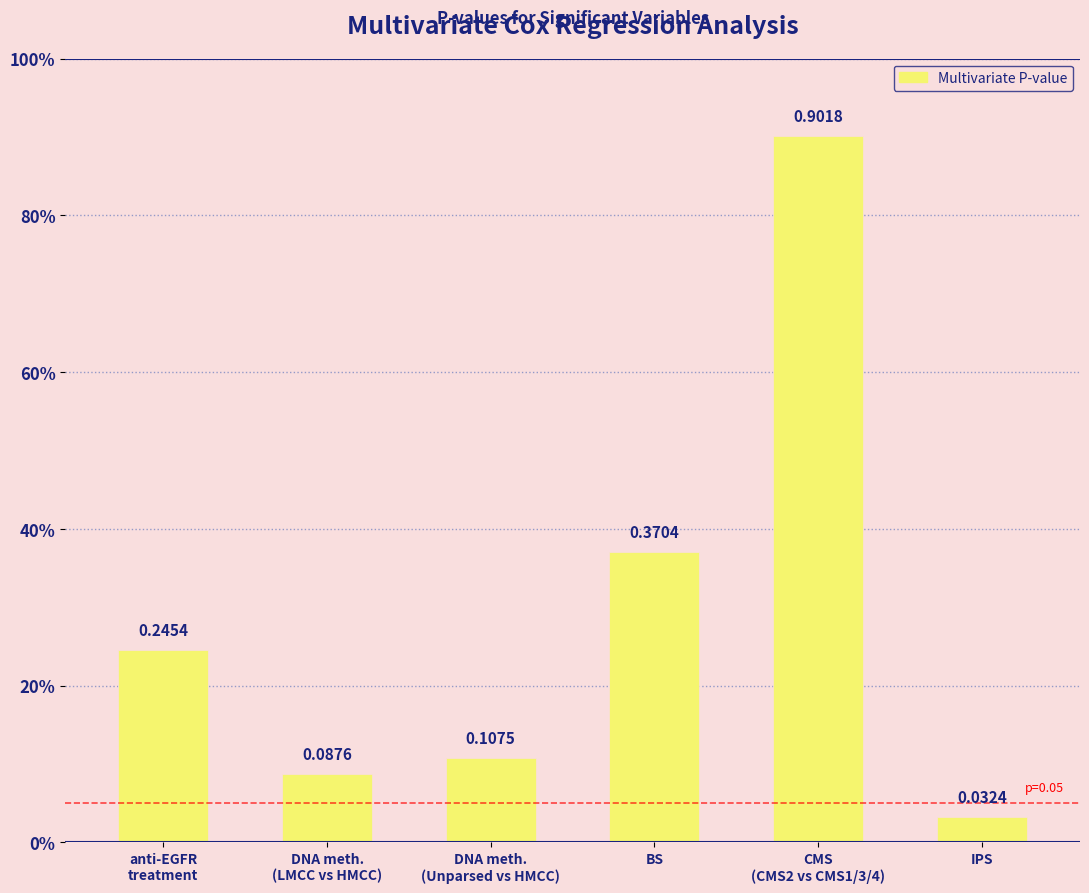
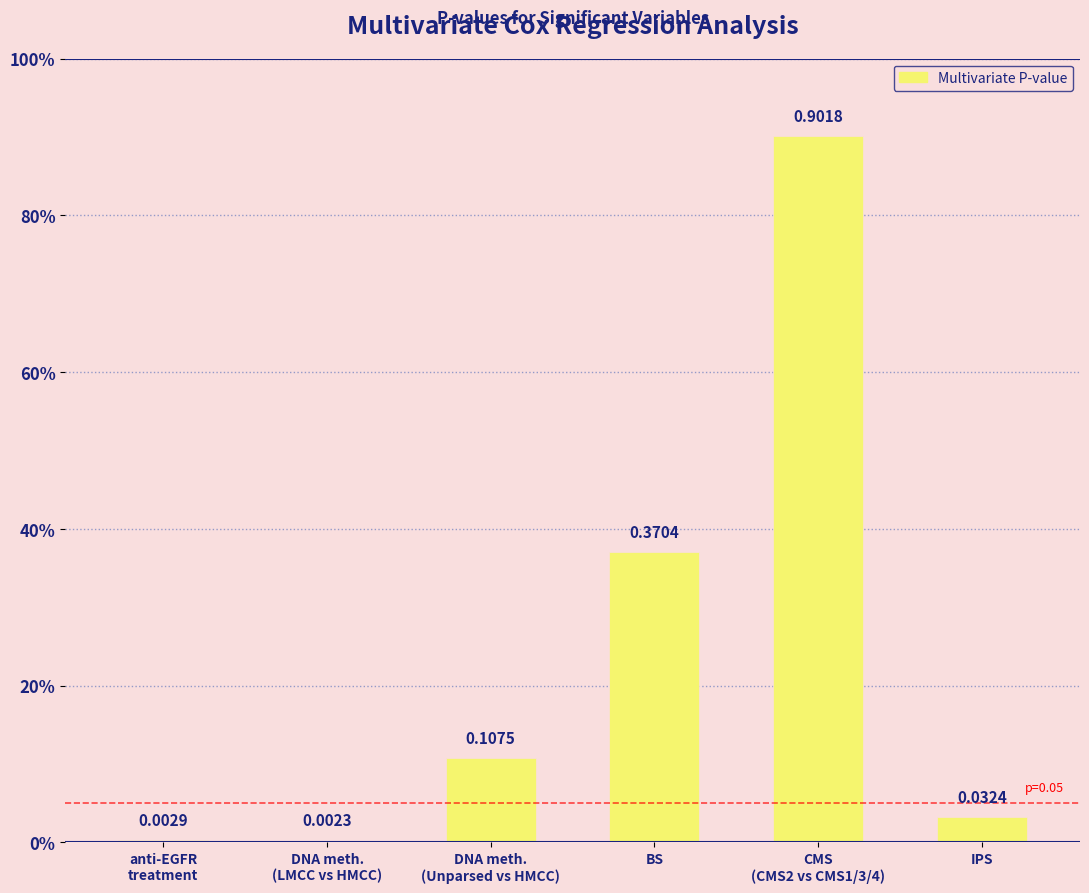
anti-EGFR treatment: 0.2454 -> 0.0029
DNA meth. (LMCC vs HMCC): 0.0876 -> 0.0023
